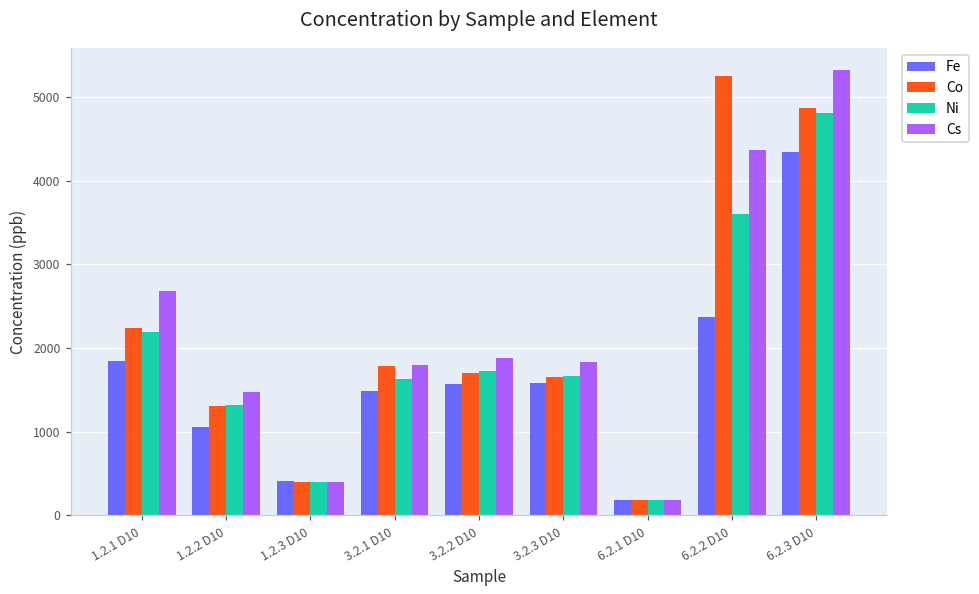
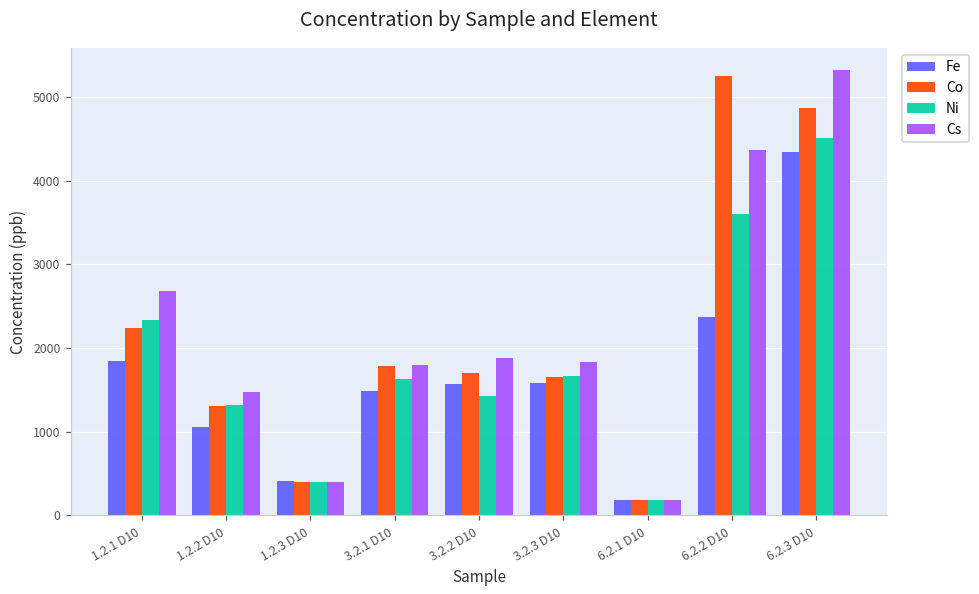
Ni, 1.2.1 D10: 2200 -> 2300
Ni, 3.2.2 D10: 1700 -> 1400
Ni, 6.2.3 D10: 4800 -> 4500
